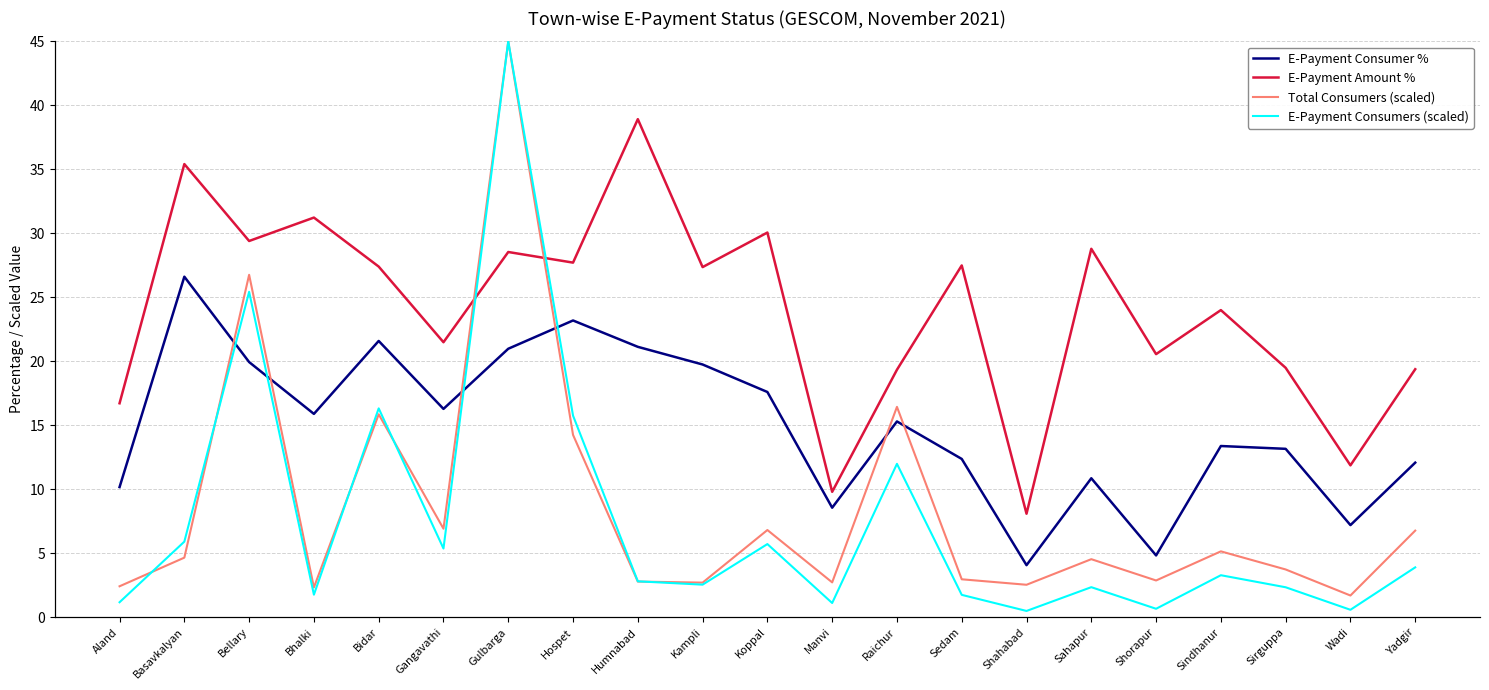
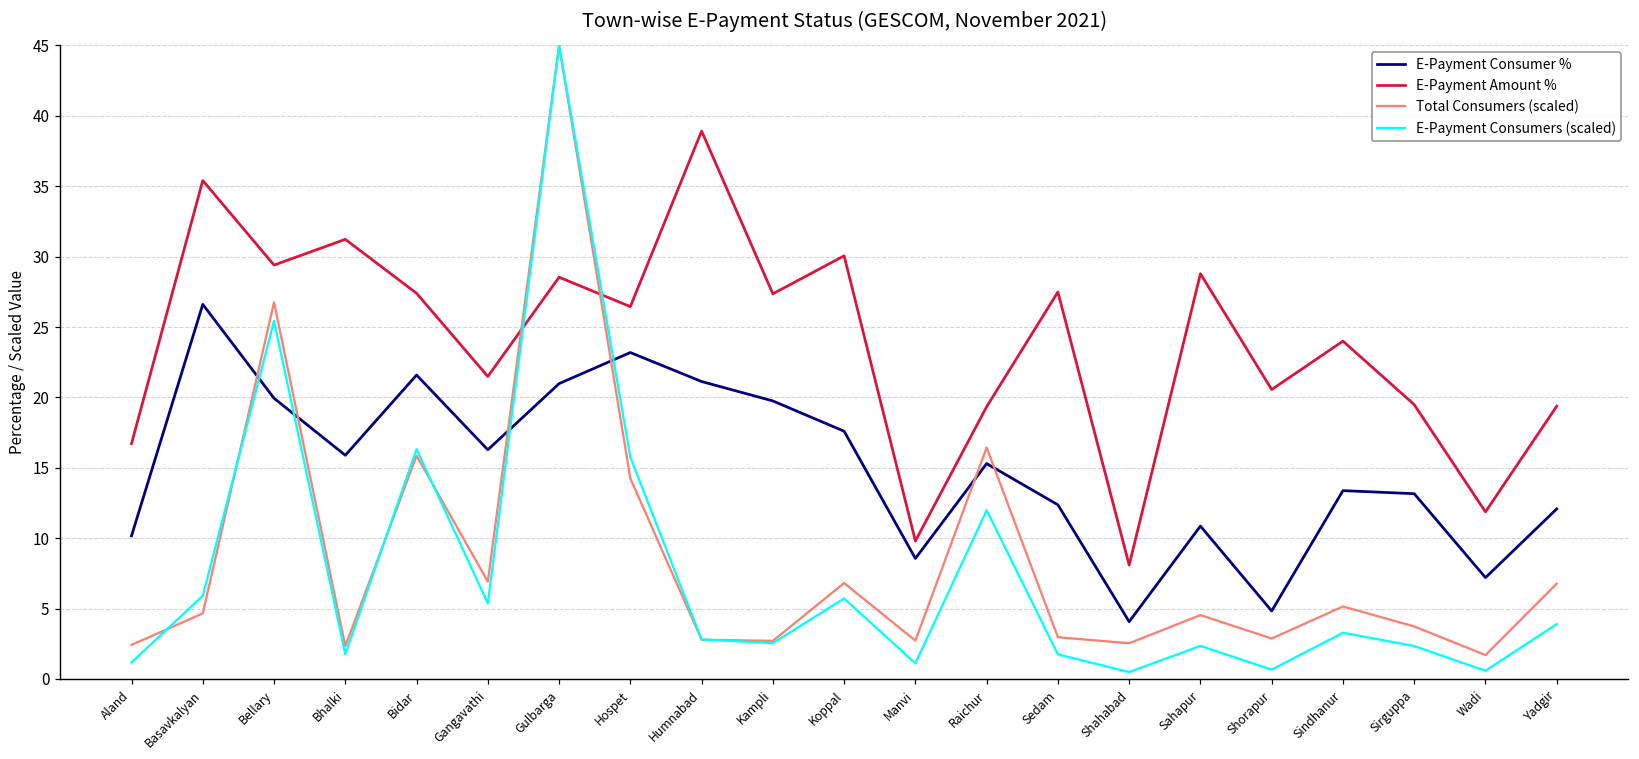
E-Payment Amount %, Hospet: 27.7 -> 26.5
